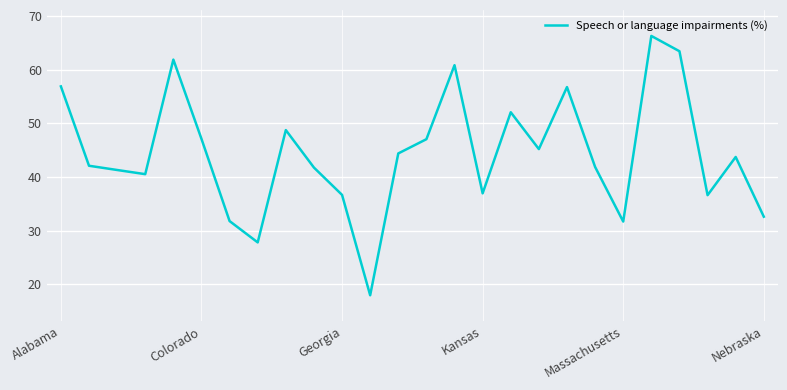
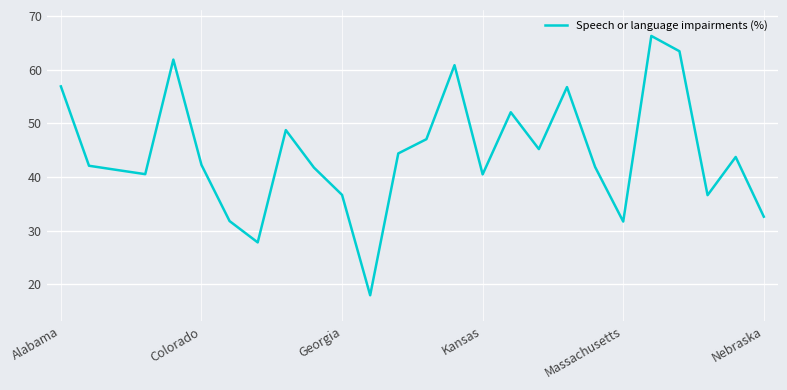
Colorado: 47 -> 42
Kansas: 37 -> 41
